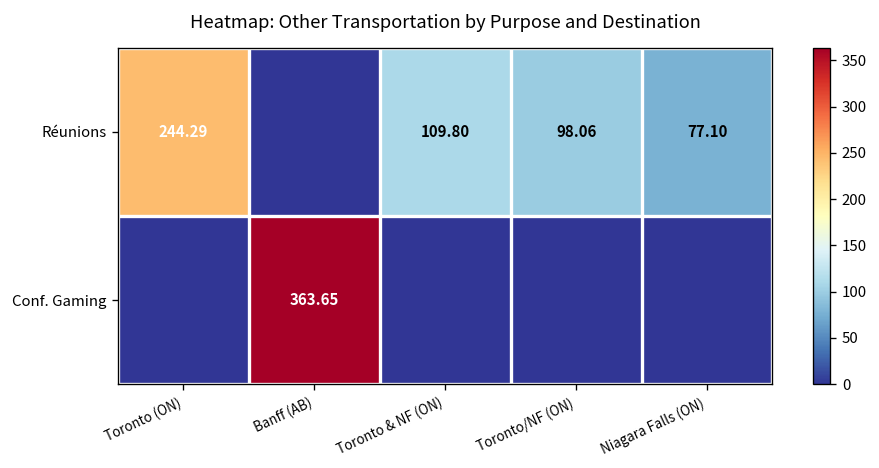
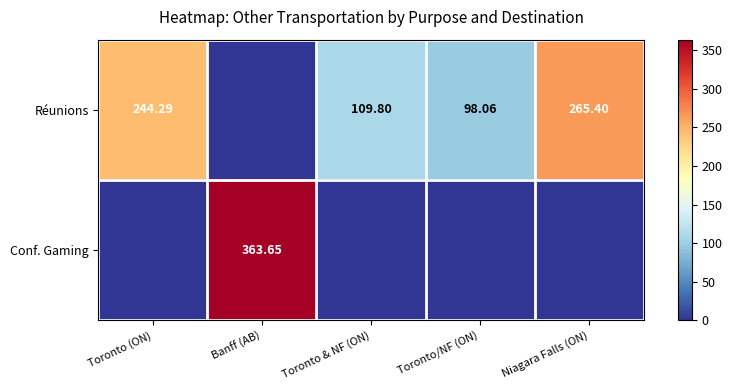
Réunions, Niagara Falls (ON): 77.10 -> 265.40
